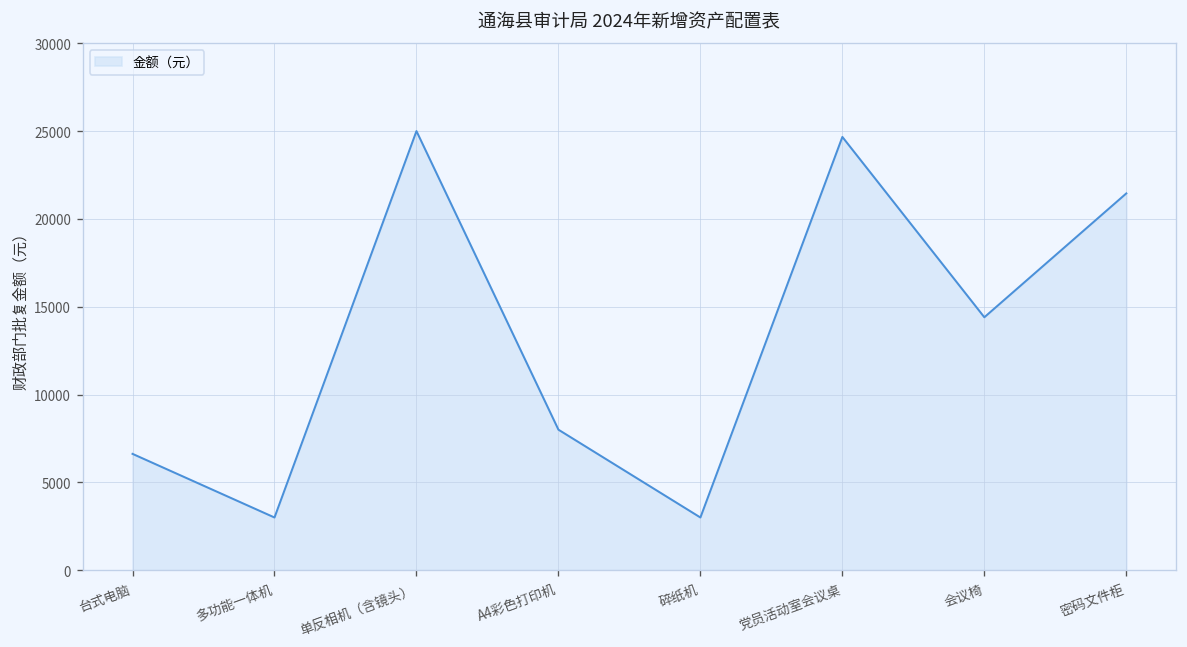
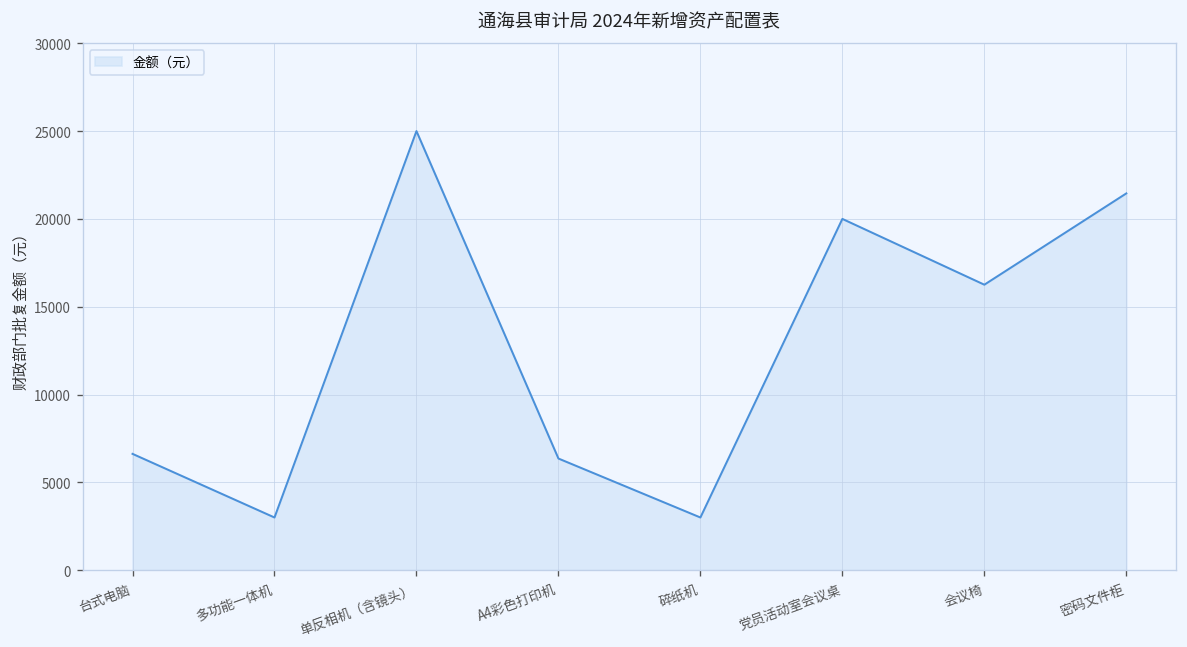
A4彩色打印机: 8000 -> 6400
党员活动室会议桌: 24700 -> 20000
会议椅: 14400 -> 16300
